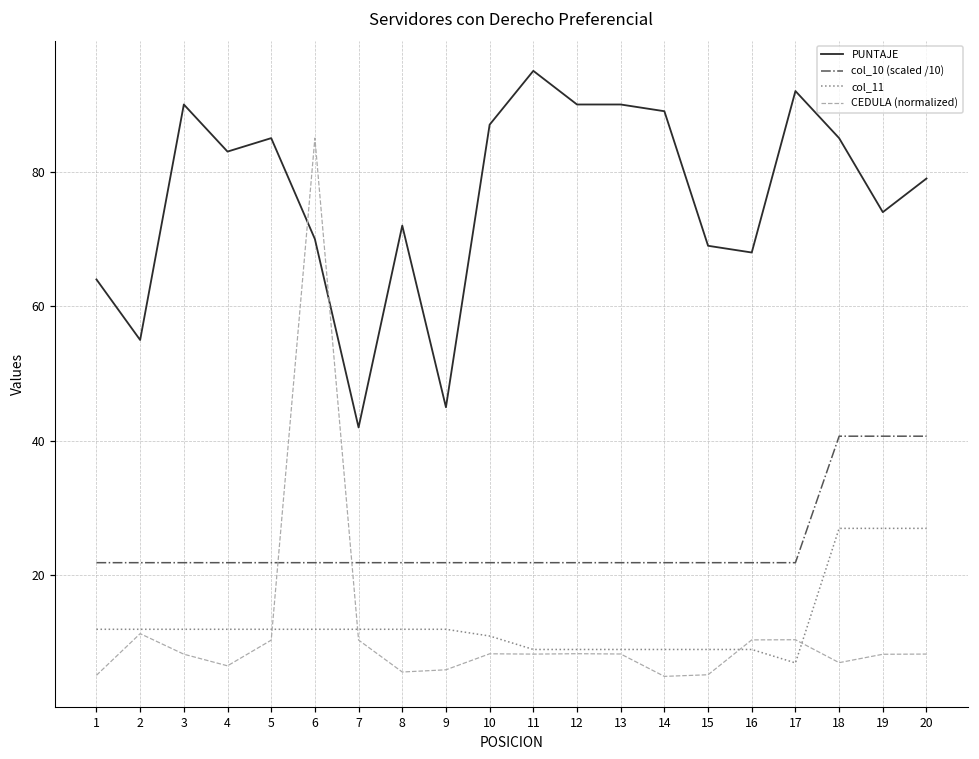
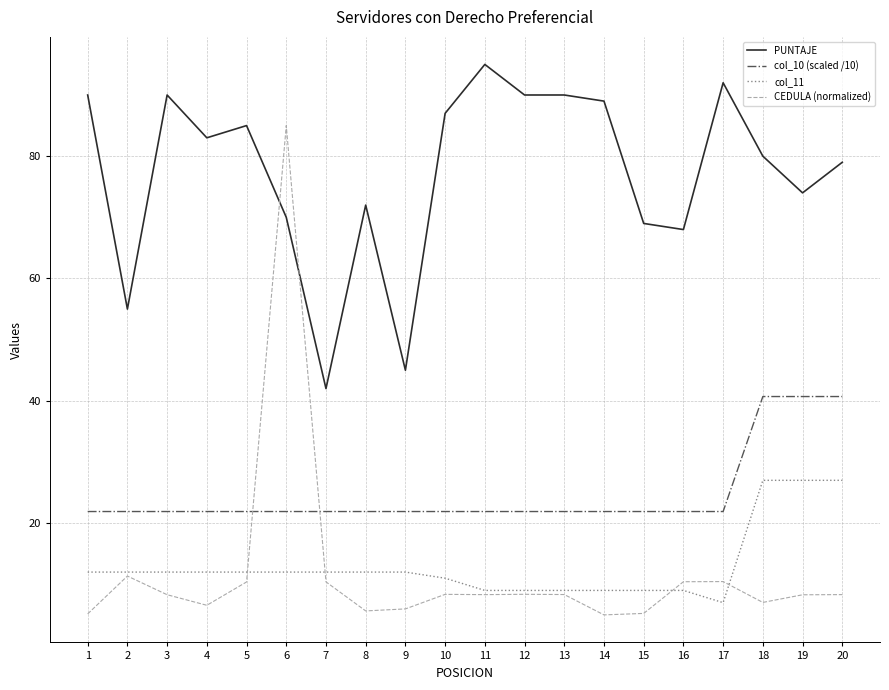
PUNTAJE, 1: 64 -> 90
PUNTAJE, 18: 85 -> 80
